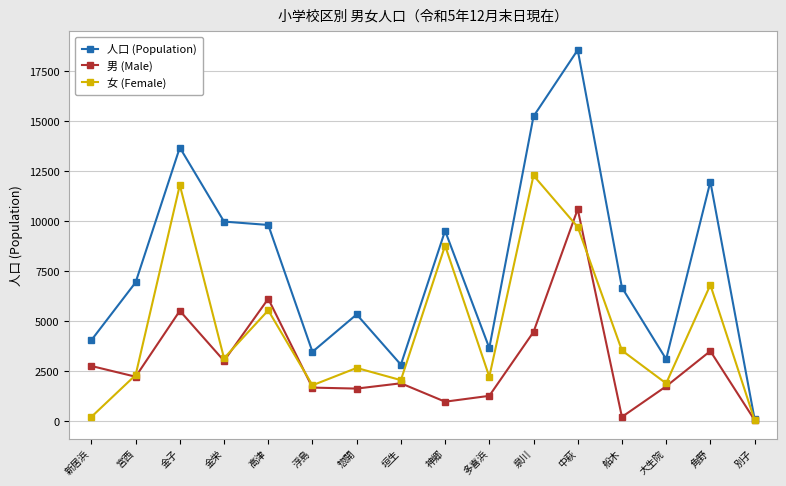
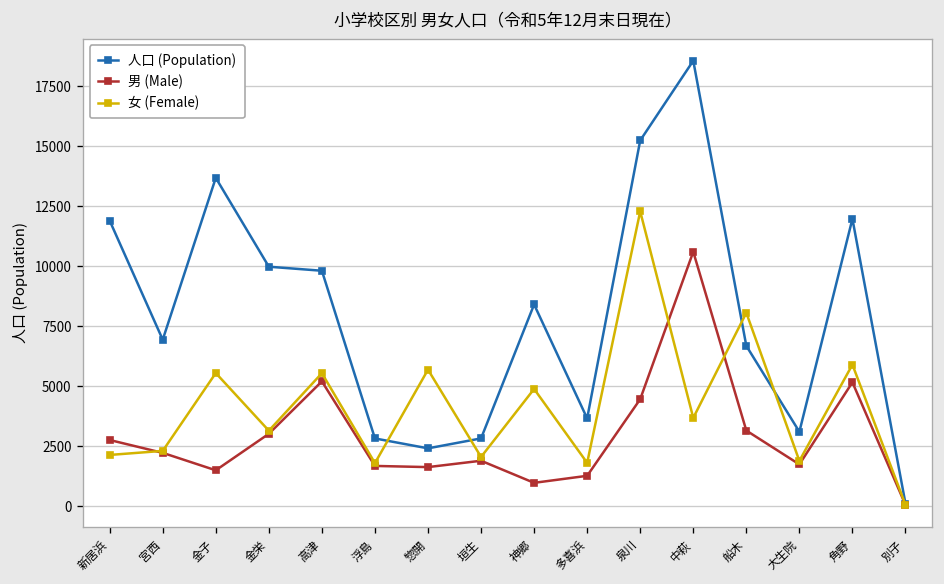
人口 (Population), 新居浜: 4000 -> 11900
女 (Female), 新居浜: 200 -> 2100
男 (Male), 金子: 5500 -> 1500
女 (Female), 金子: 11800 -> 5500
男 (Male), 高津: 6100 -> 5200
人口 (Population), 浮島: 3500 -> 2800
人口 (Population), 惣開: 5300 -> 2400
女 (Female), 惣開: 2700 -> 5700
人口 (Population), 神郷: 9500 -> 8400
女 (Female), 神郷: 8800 -> 4900
女 (Female), 多喜浜: 2200 -> 1800
女 (Female), 中萩: 9700 -> 3700
男 (Male), 船木: 200 -> 3100
女 (Female), 船木: 3500 -> 8100
男 (Male), 角野: 3500 -> 5200
女 (Female), 角野: 6800 -> 5900
